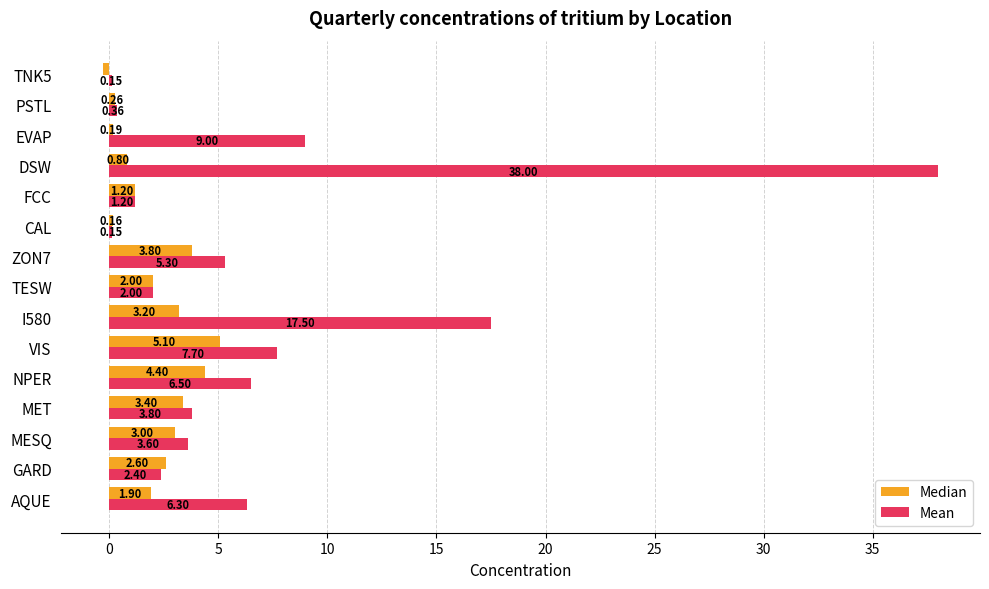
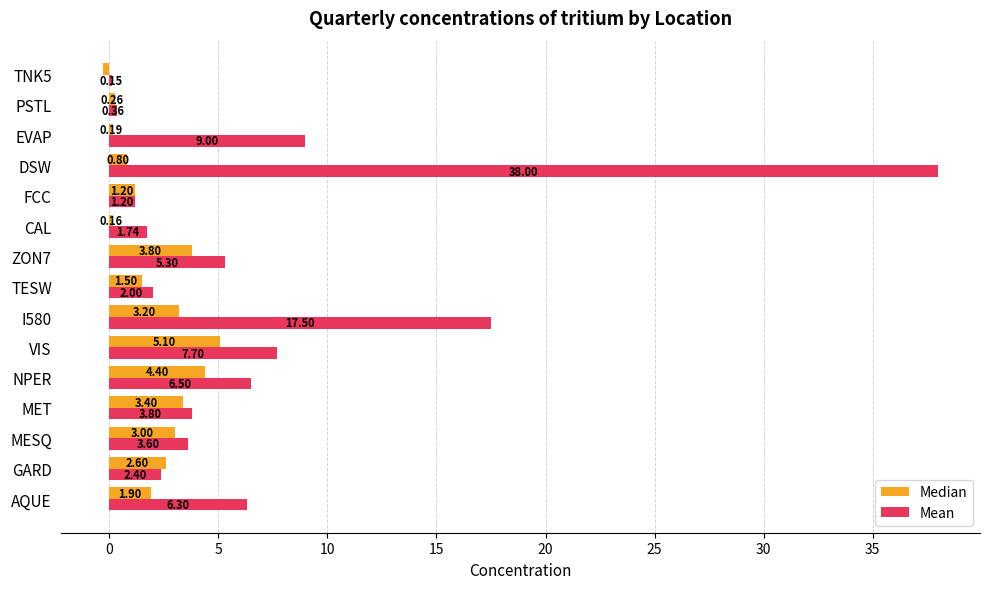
Mean, CAL: 0.15 -> 1.74
Median, TESW: 2.00 -> 1.50
